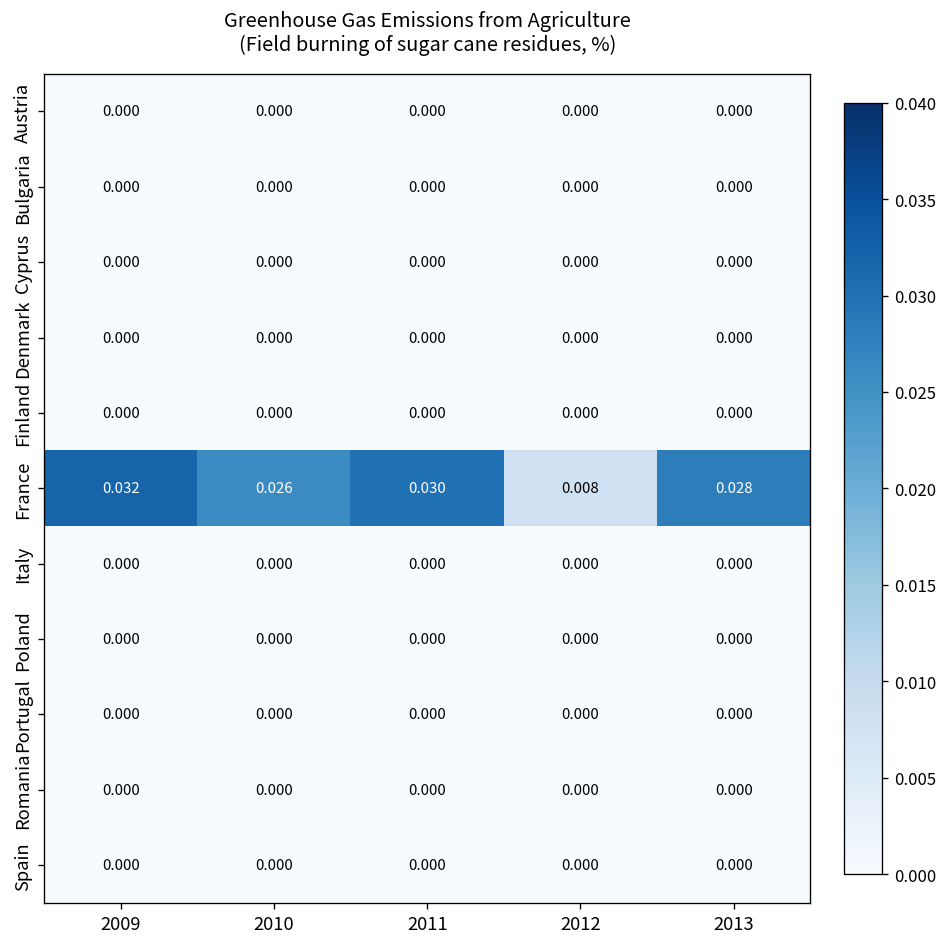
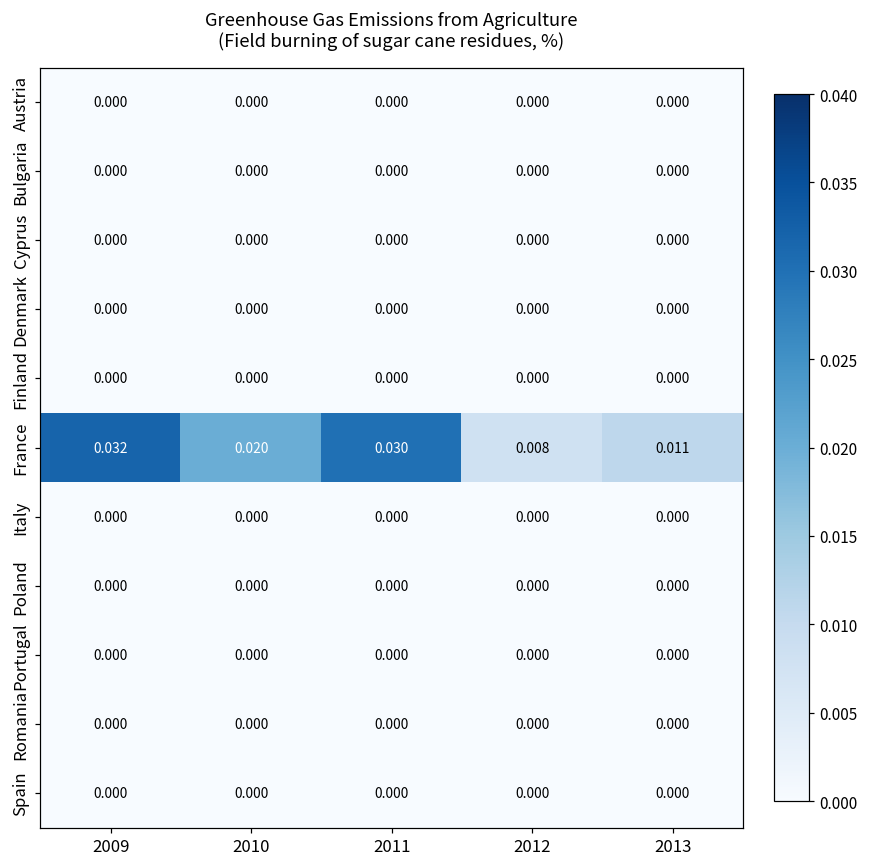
France, 2010: 0.026 -> 0.020
France, 2013: 0.028 -> 0.011
